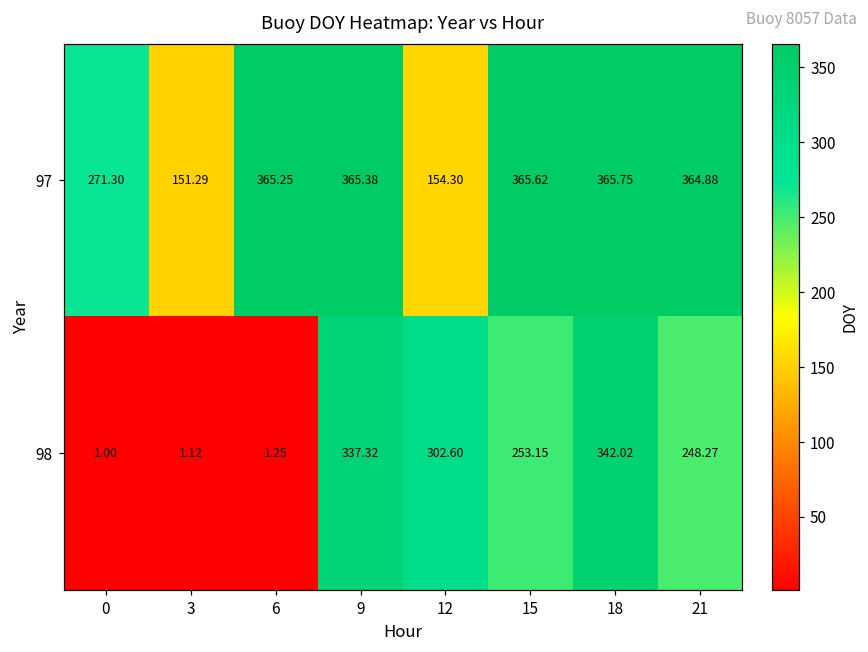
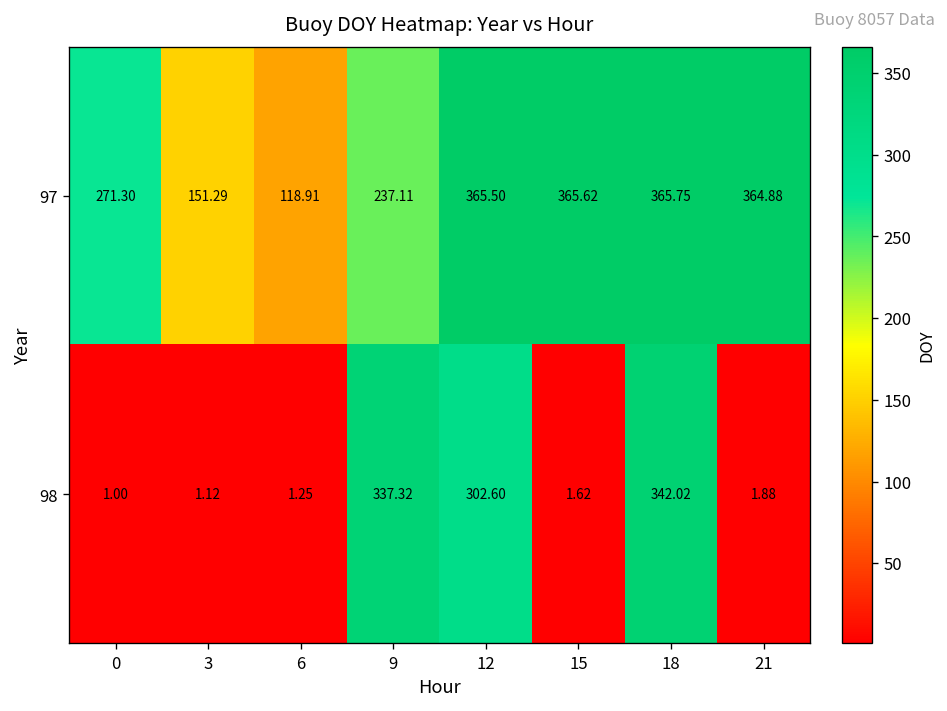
97, 6: 365.25 -> 118.91
97, 9: 365.38 -> 237.11
97, 12: 154.30 -> 365.50
98, 15: 253.15 -> 1.62
98, 21: 248.27 -> 1.88
